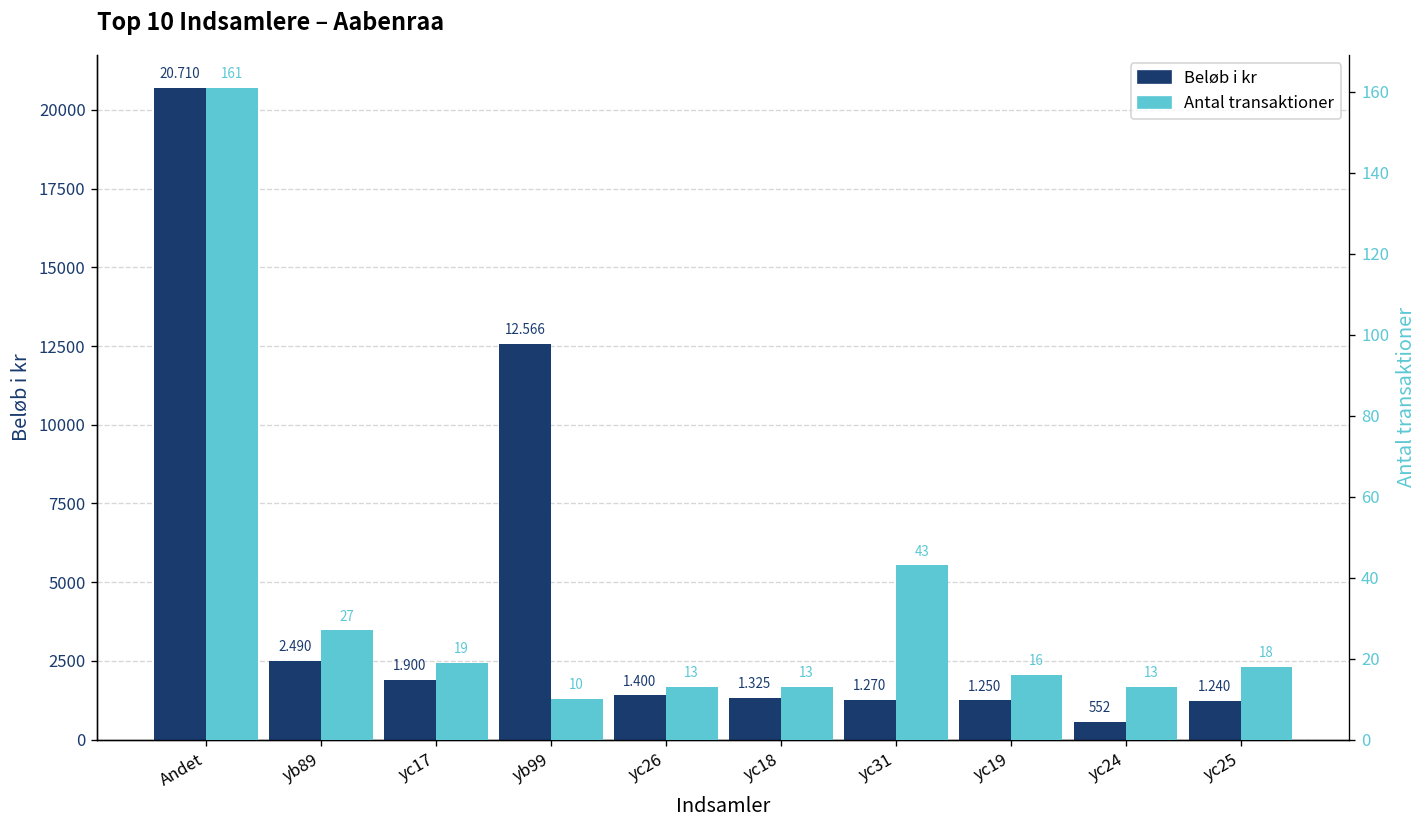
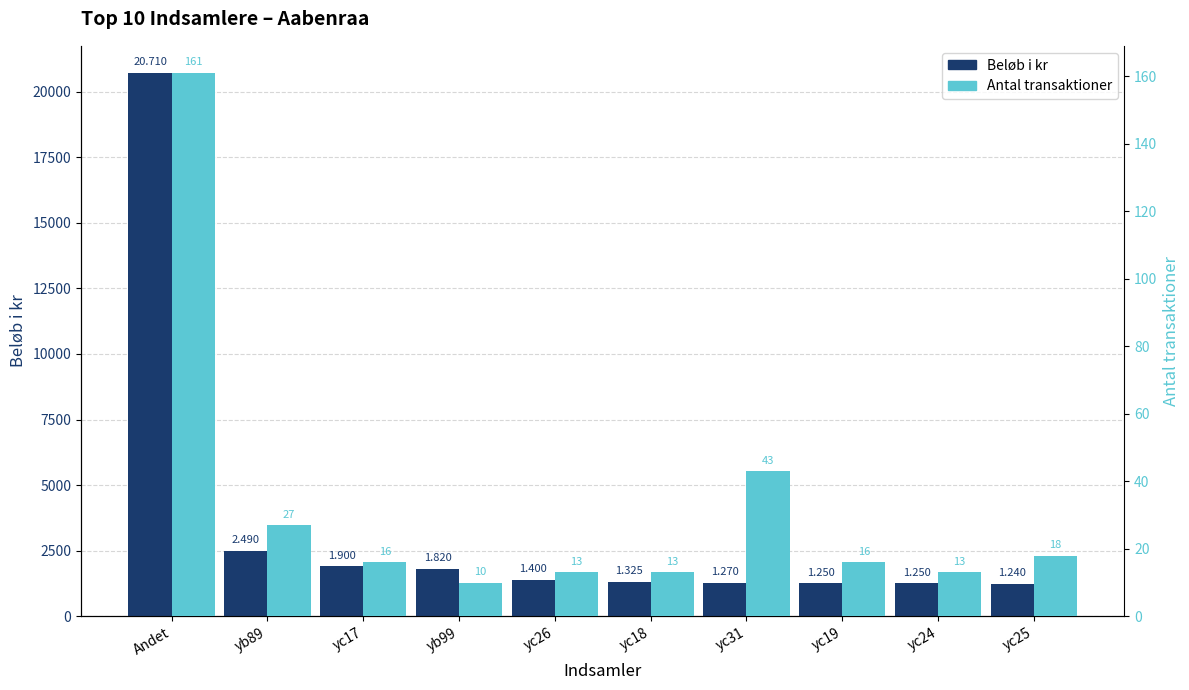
Beløb i kr, yb99: 12.566 -> 1.820
Beløb i kr, yc24: 552 -> 1.250
Antal transaktioner, yc17: 19 -> 16
